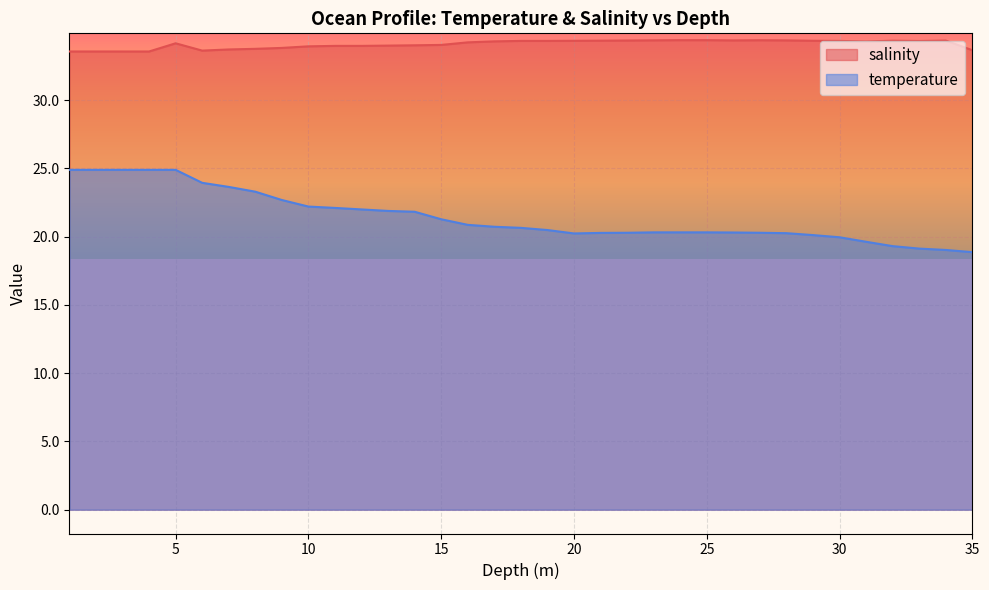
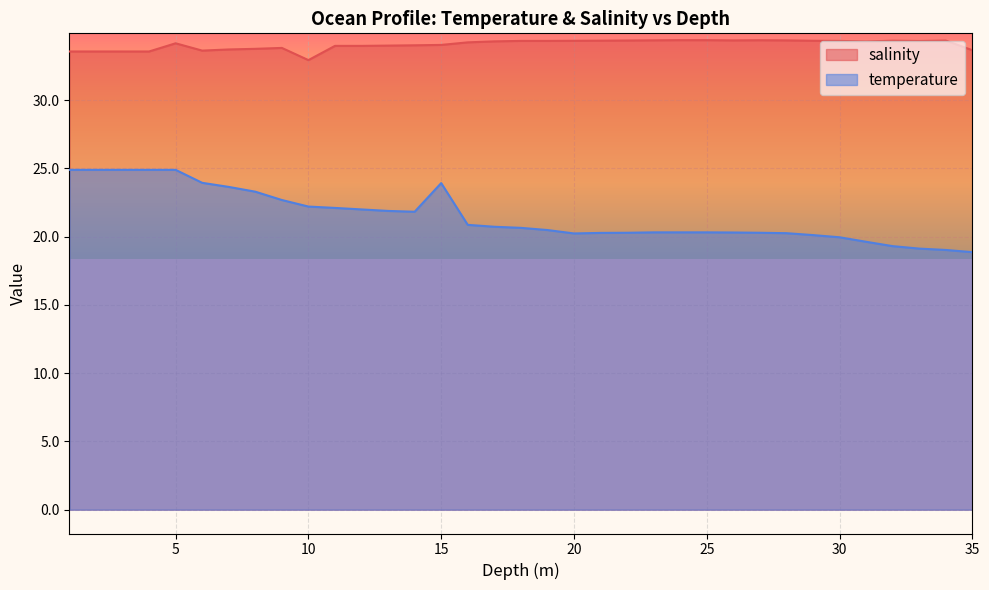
salinity, 10: 34.0 -> 32.9
temperature, 15: 21.3 -> 23.9
